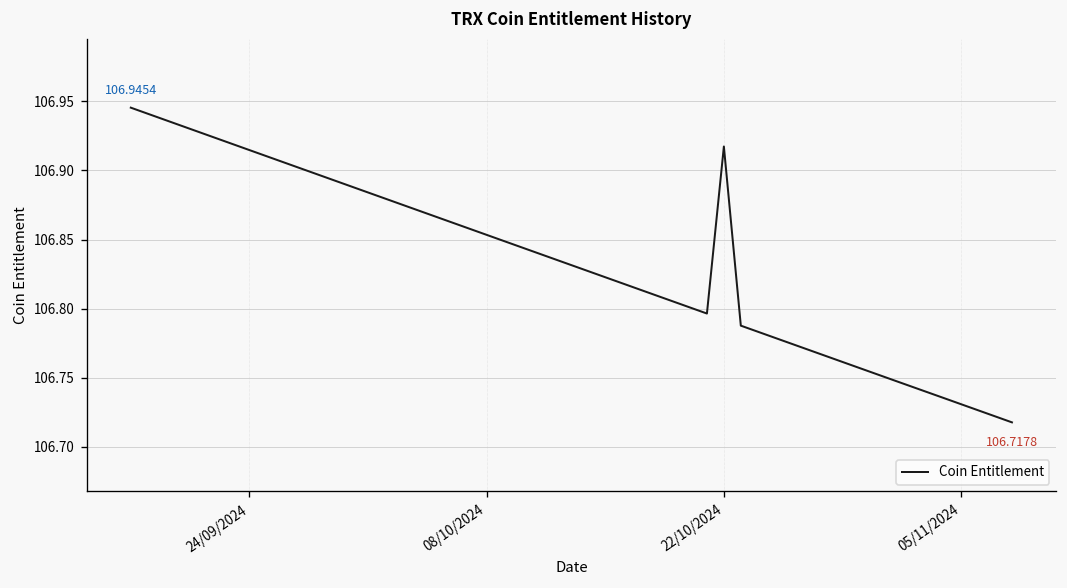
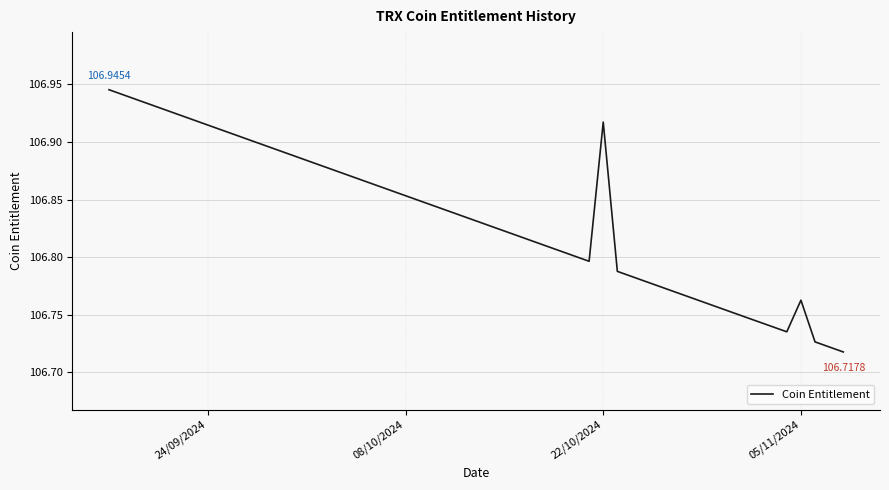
05/11/2024: 106.731 -> 106.763
